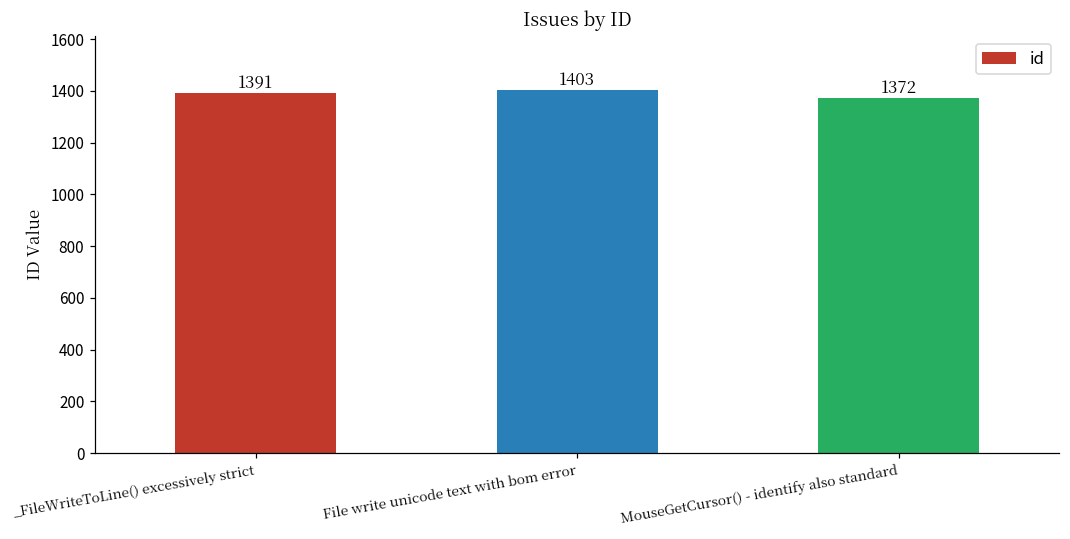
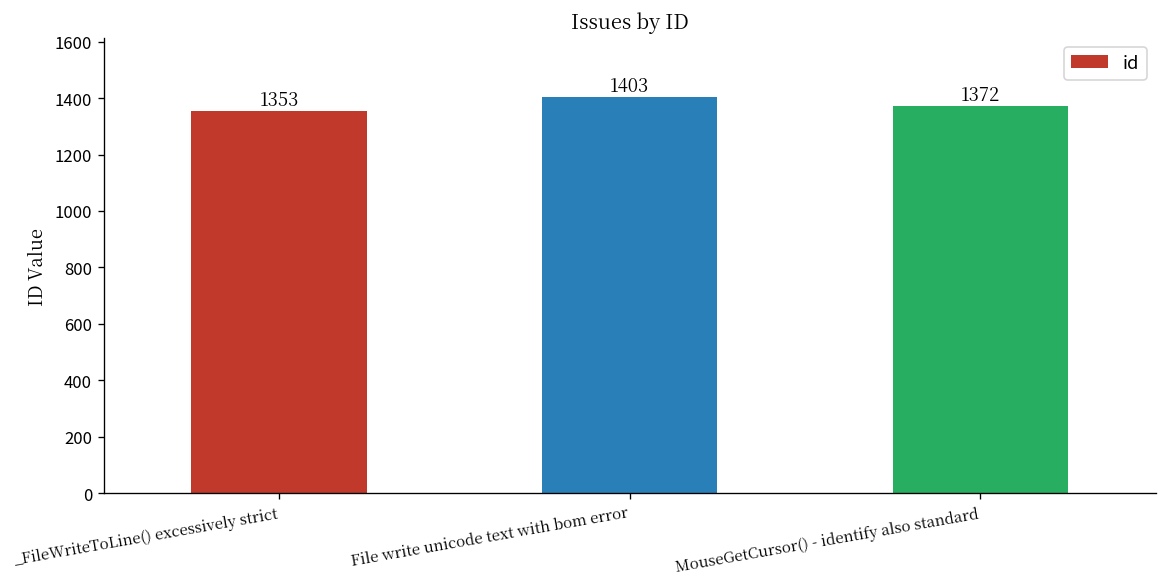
_FileWriteToLine() excessively strict: 1391 -> 1353
